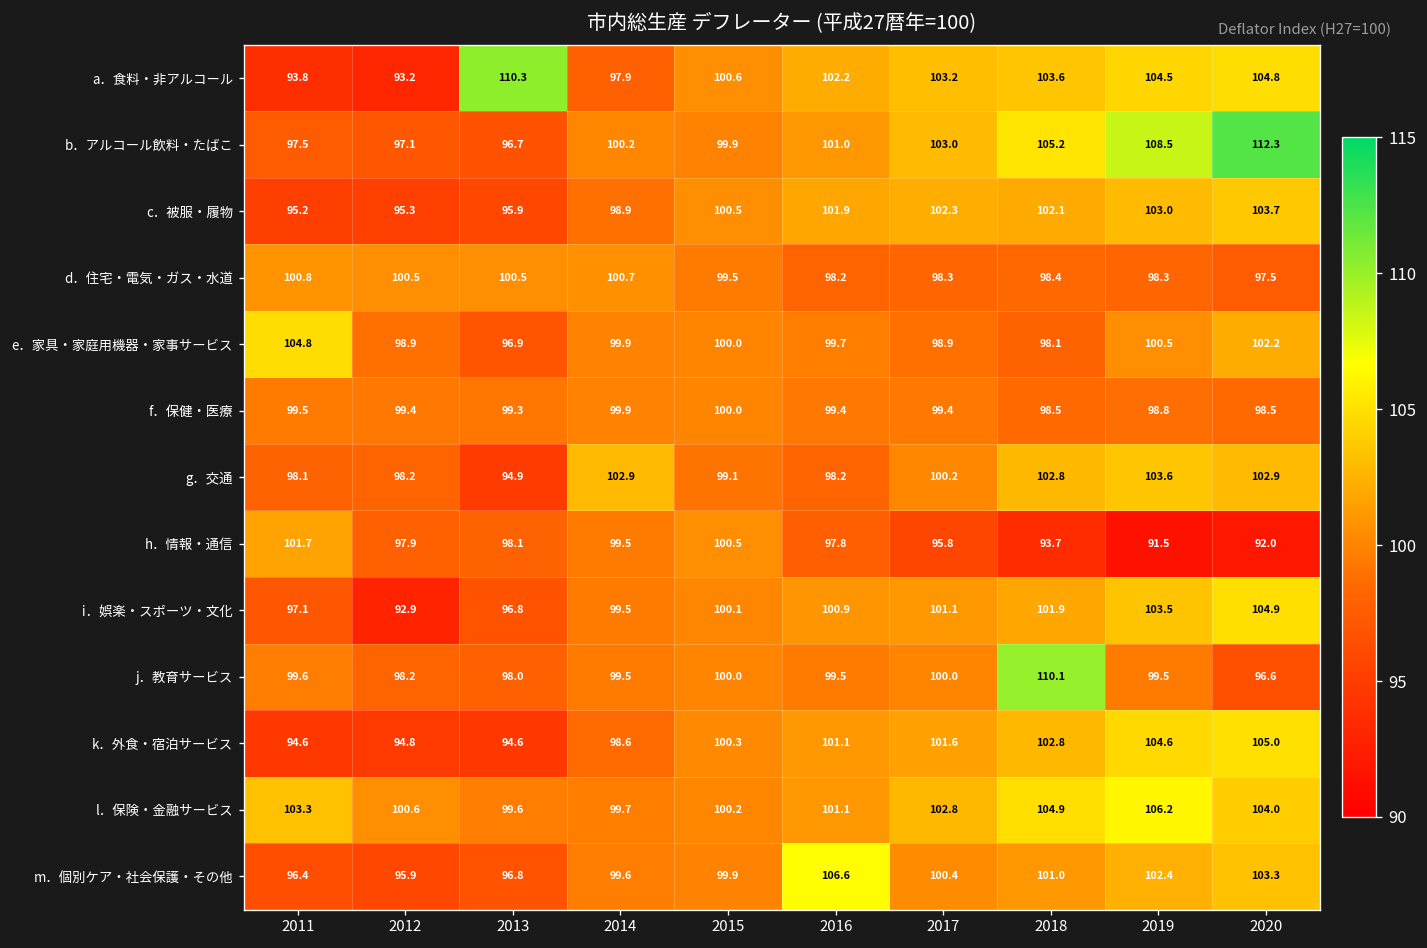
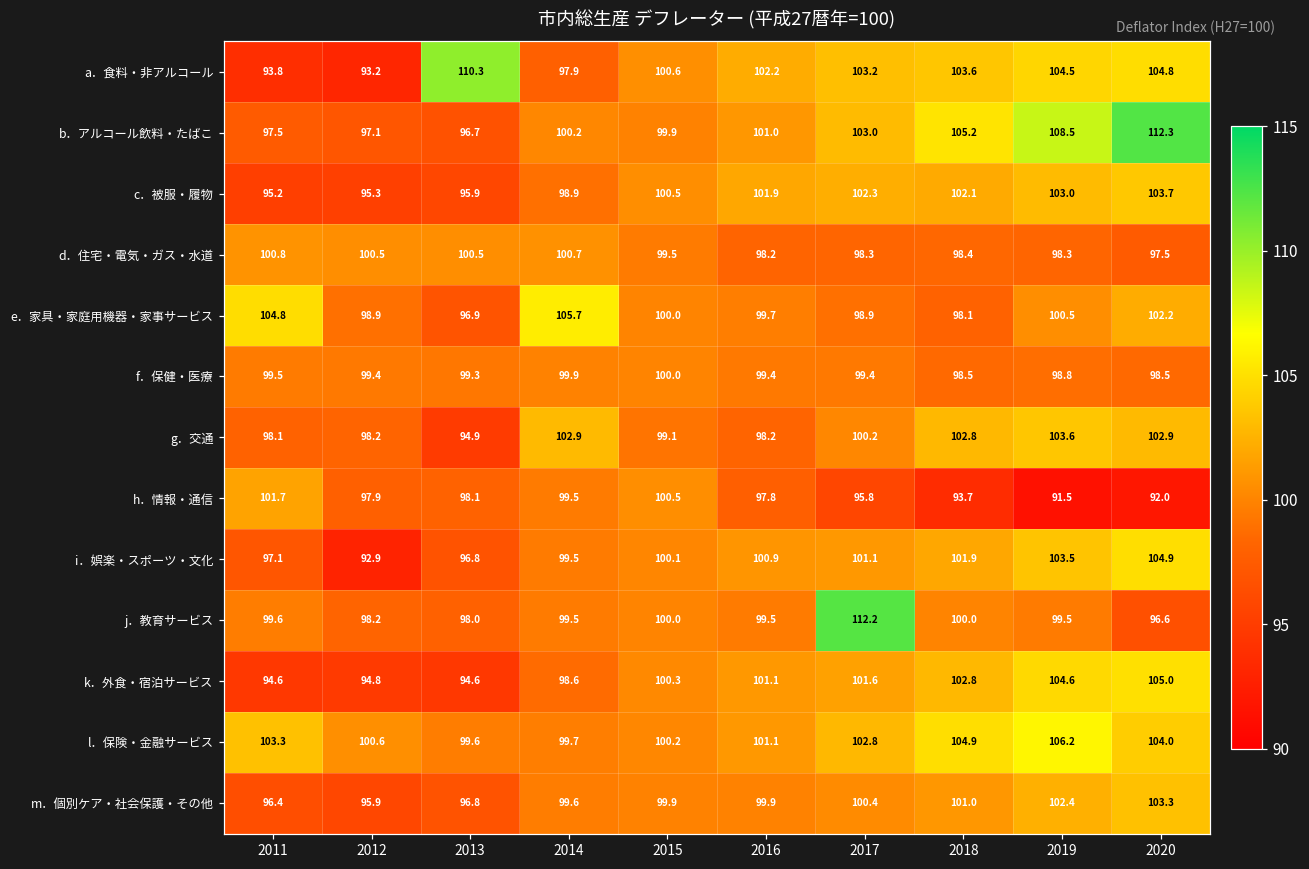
e．家具・家庭用機器・家事サービス, 2014: 99.9 -> 105.7
j．教育サービス, 2017: 100.0 -> 112.2
j．教育サービス, 2018: 110.1 -> 100.0
m．個別ケア・社会保護・その他, 2016: 106.6 -> 99.9
